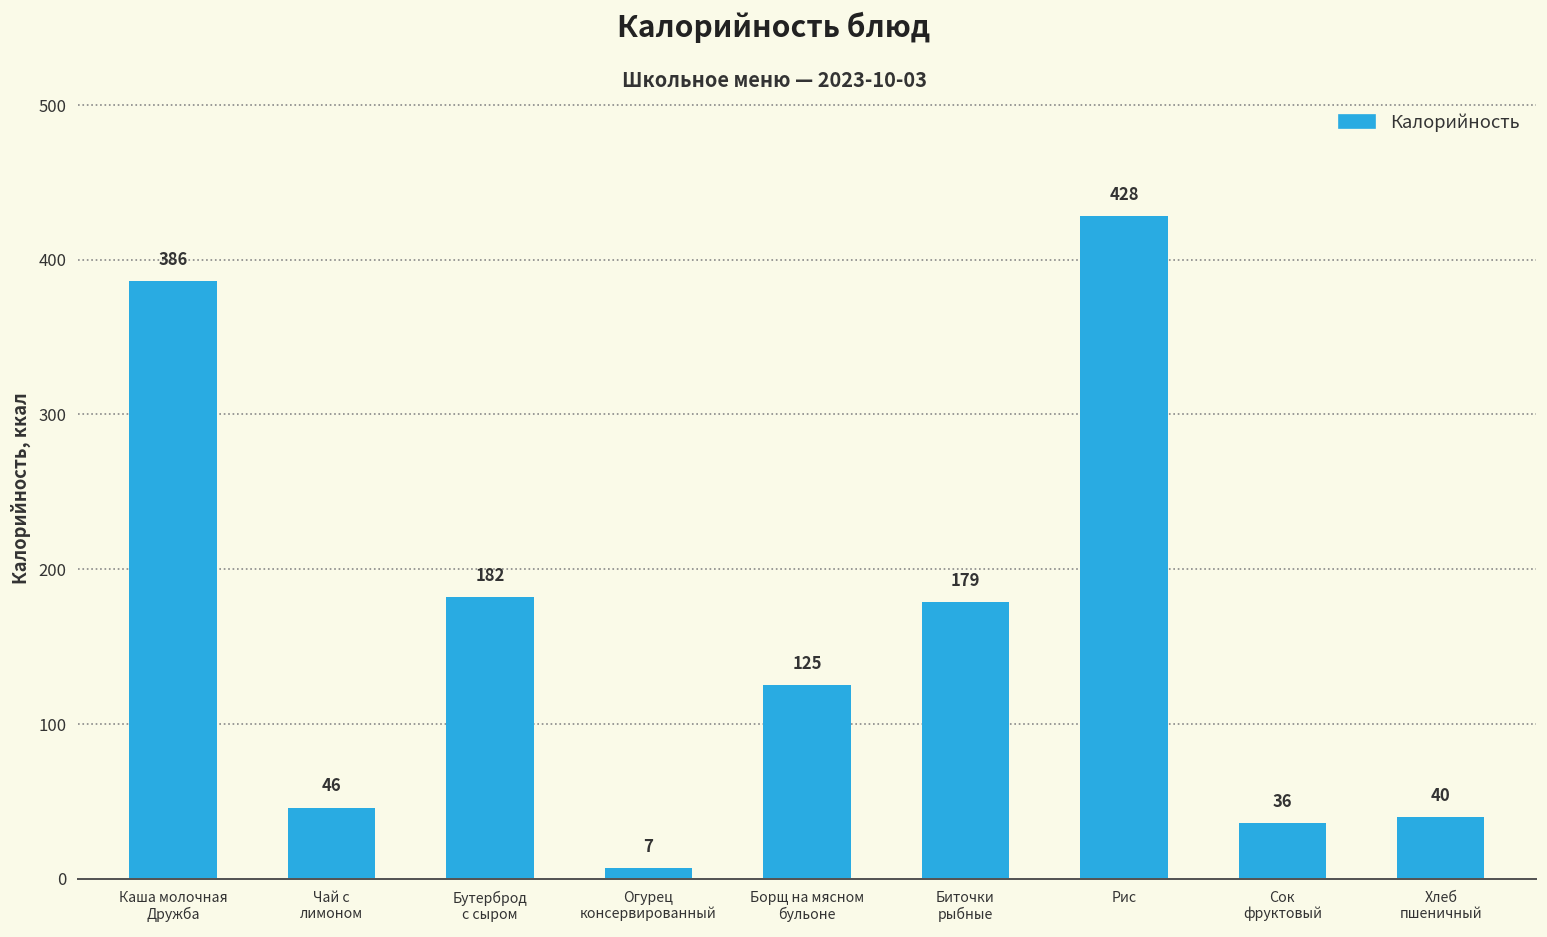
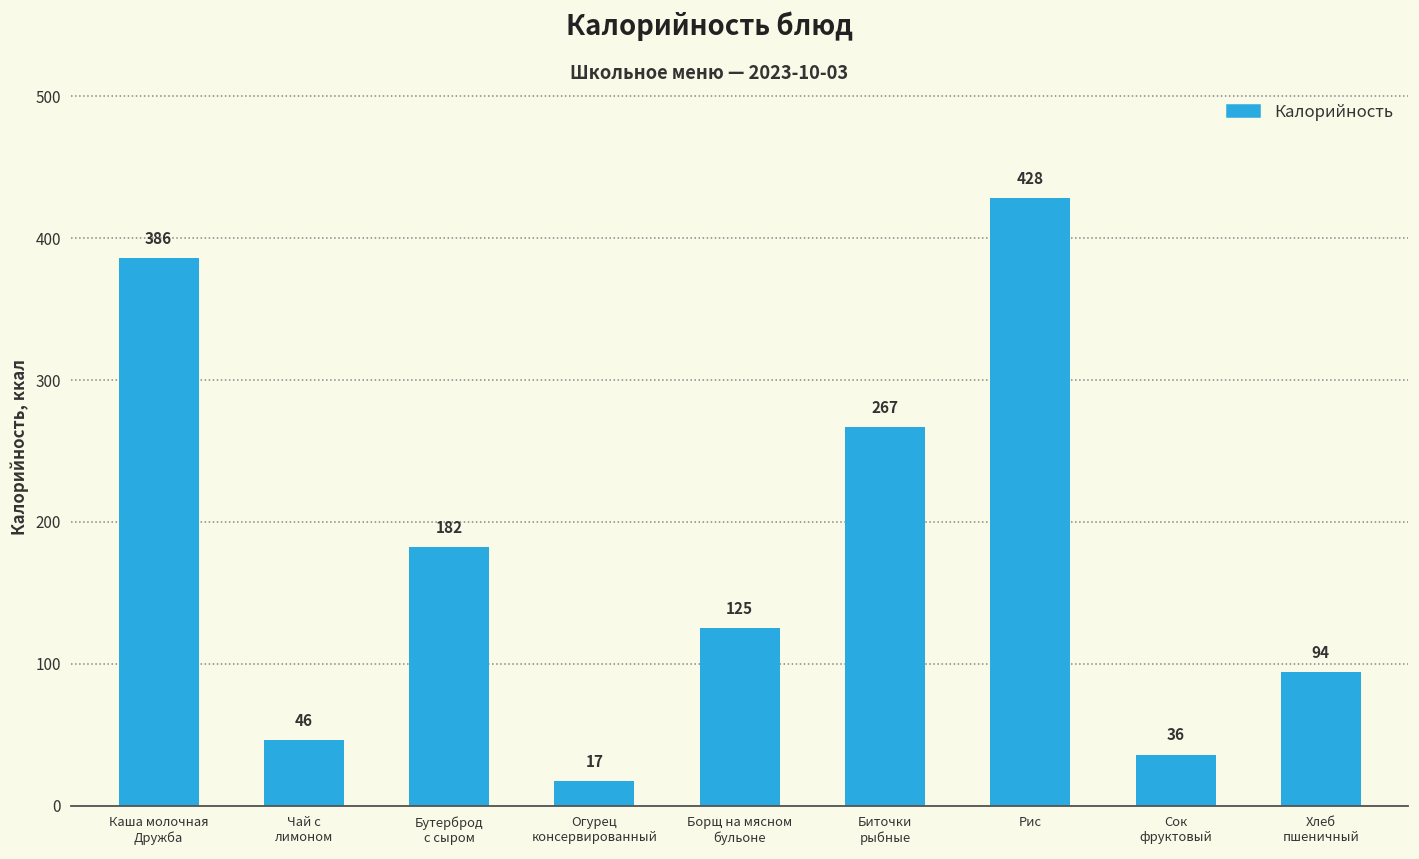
Огурец консервированный: 7 -> 17
Биточки рыбные: 179 -> 267
Хлеб пшеничный: 40 -> 94
